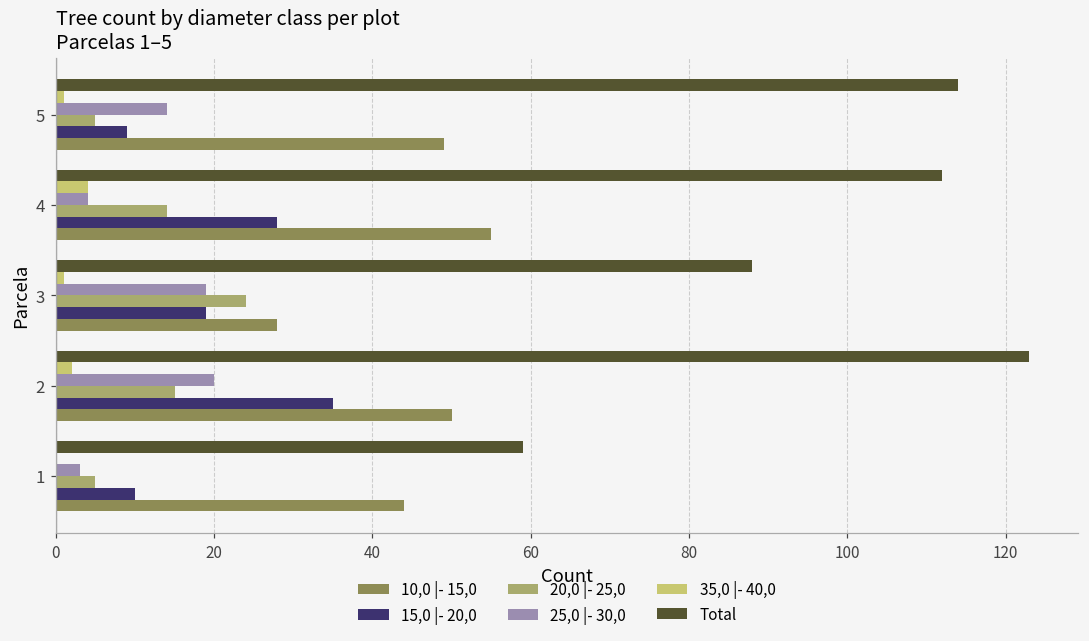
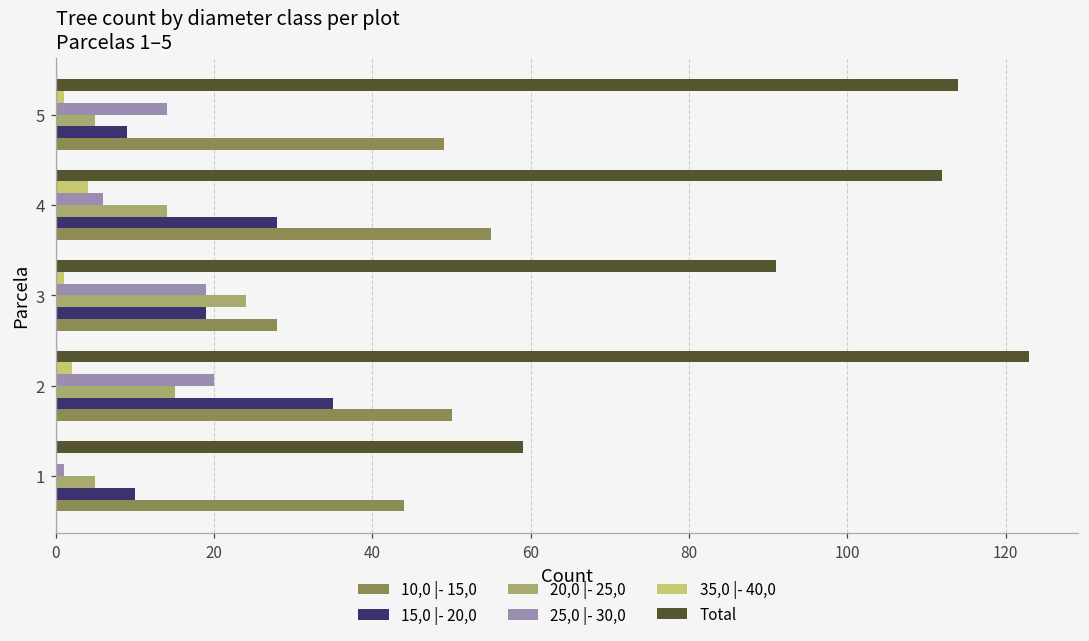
25,0 |- 30,0, 4: 4 -> 6
Total, 3: 88 -> 91
25,0 |- 30,0, 1: 3 -> 1
